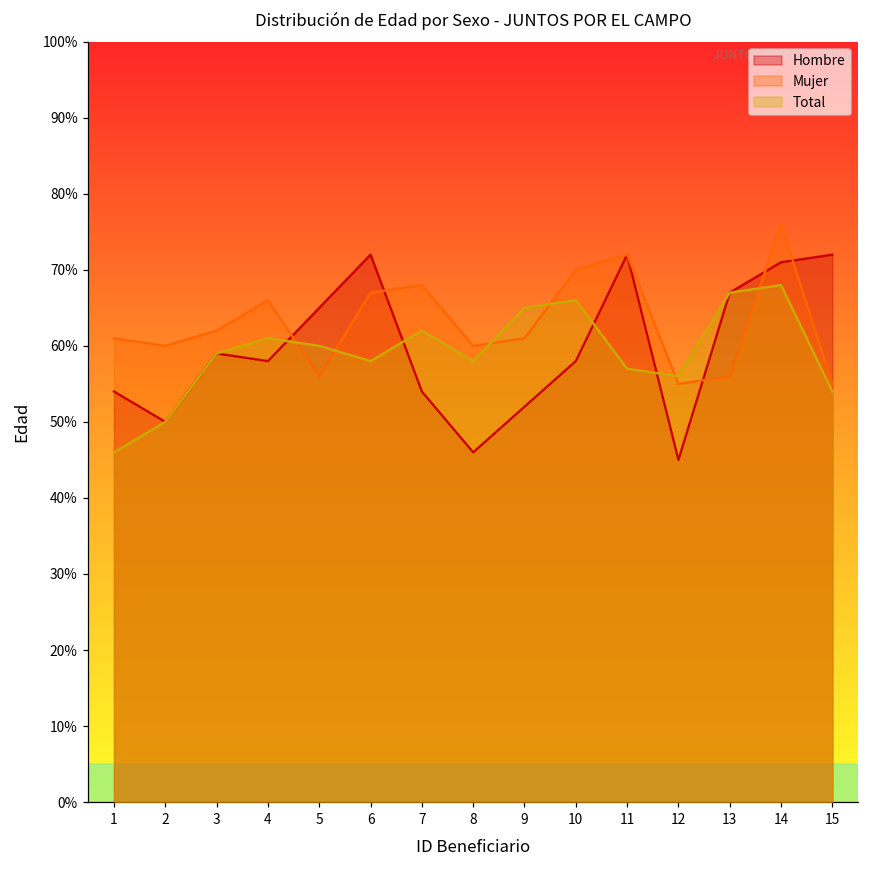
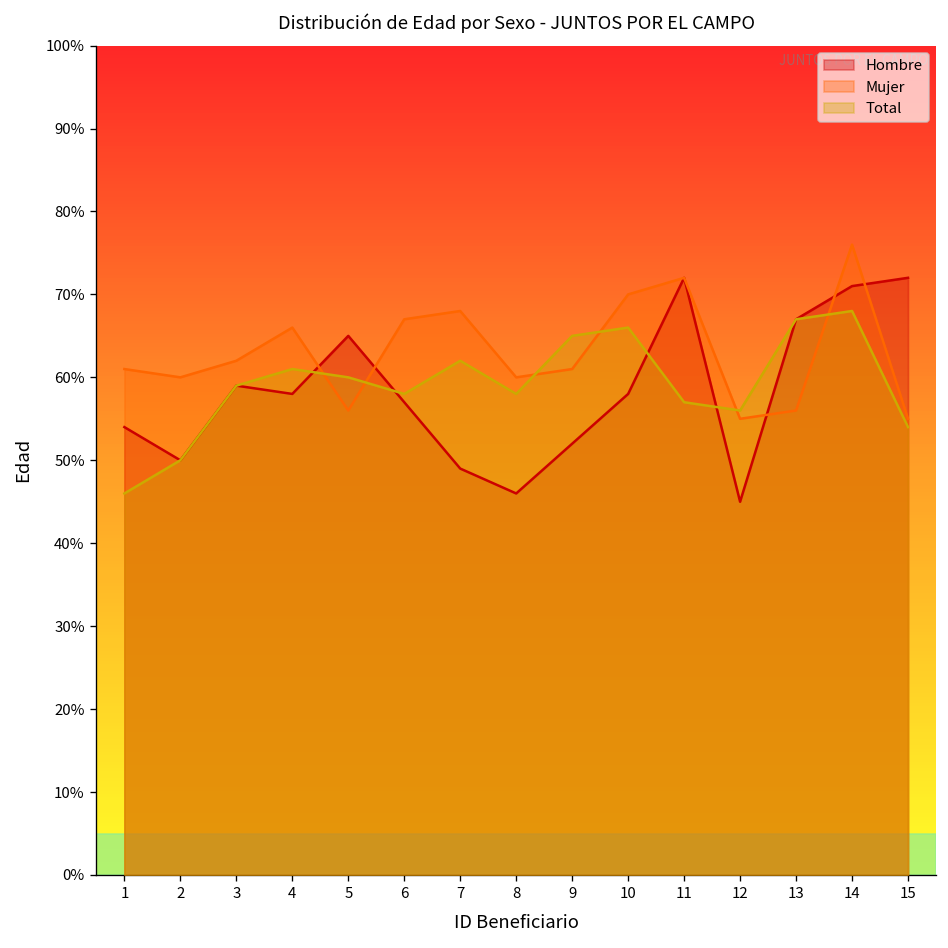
Hombre, 6: 72% -> 57%
Hombre, 7: 54% -> 49%
